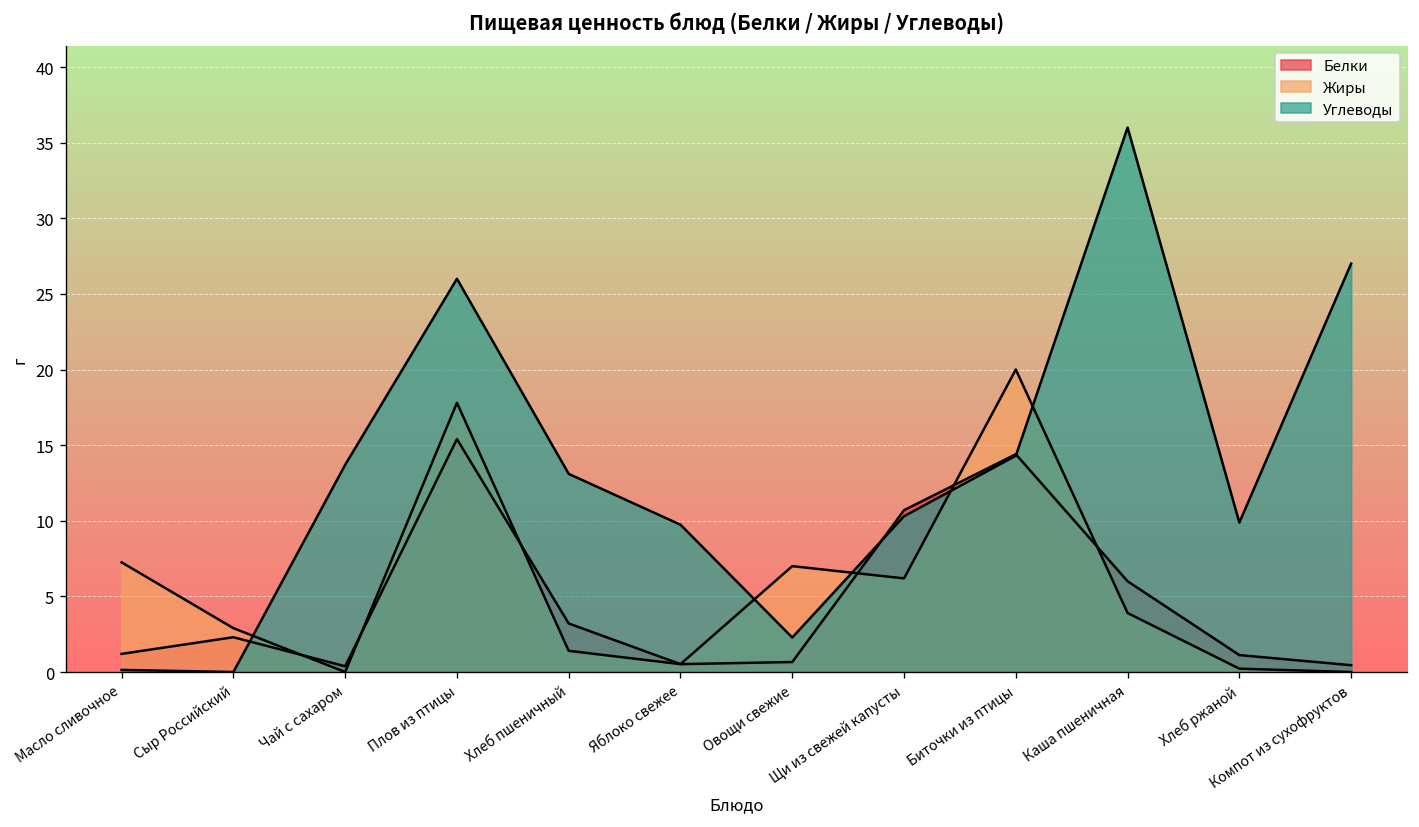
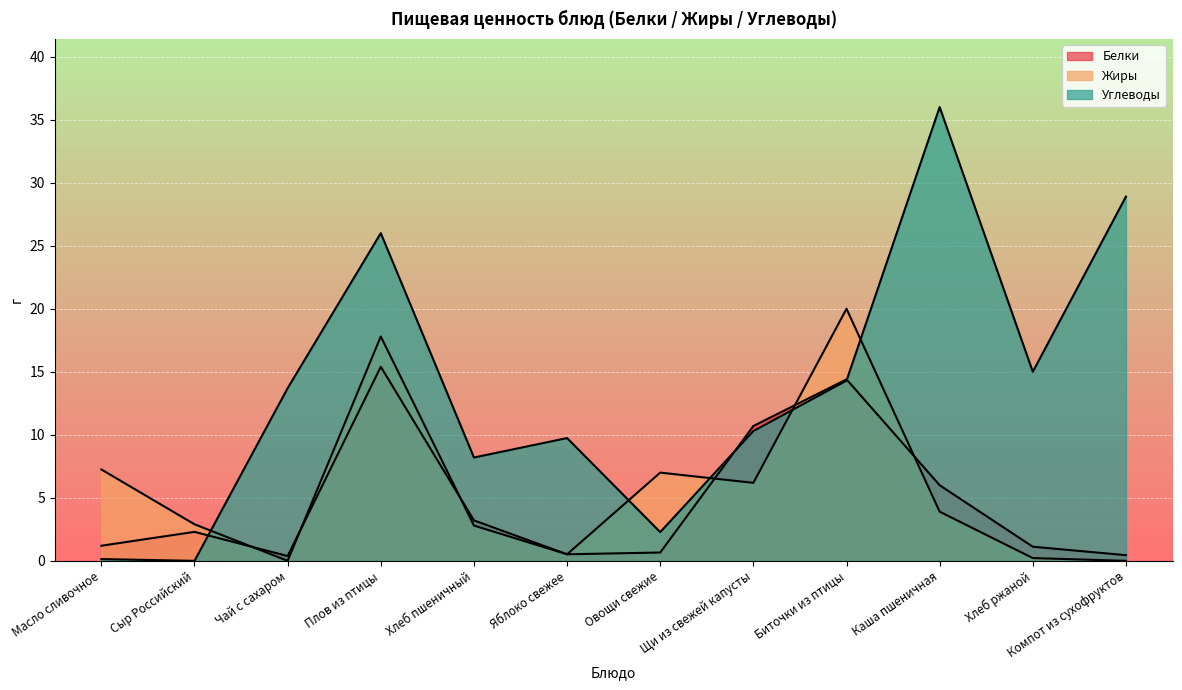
Жиры, Хлеб пшеничный: 1.4 -> 2.8
Углеводы, Хлеб пшеничный: 13.1 -> 8.2
Углеводы, Хлеб ржаной: 9.9 -> 15.0
Углеводы, Компот из сухофруктов: 27.0 -> 28.9
